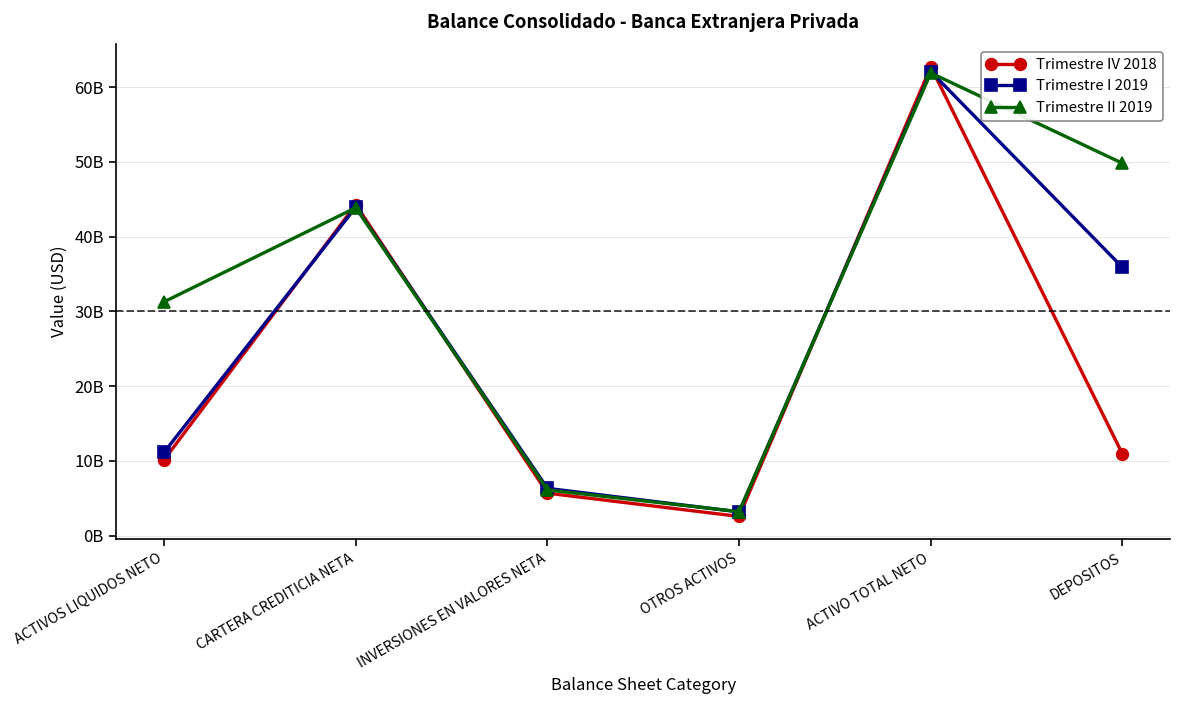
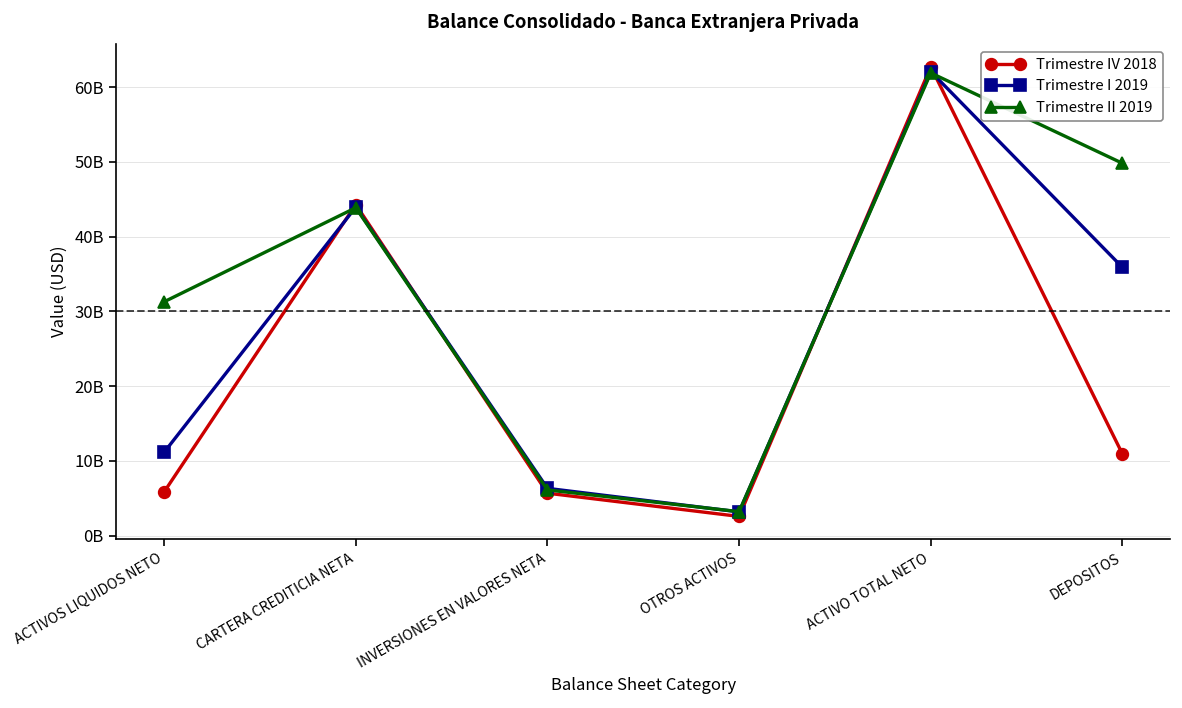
Trimestre IV 2018, ACTIVOS LIQUIDOS NETO: 10000000000 -> 6000000000
